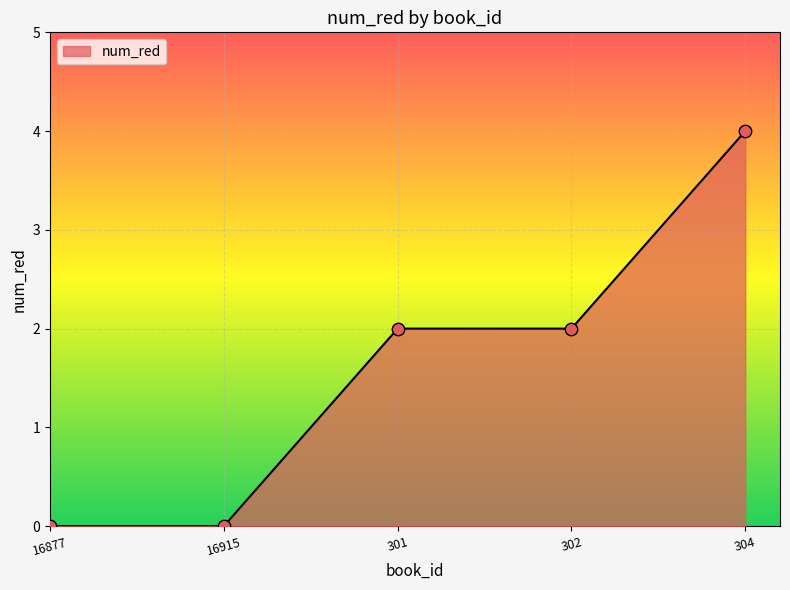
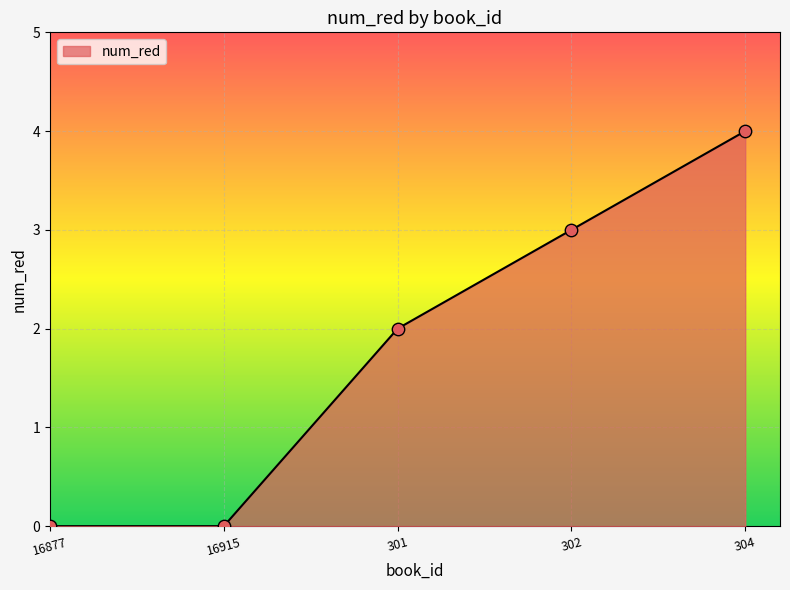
302: 2 -> 3
